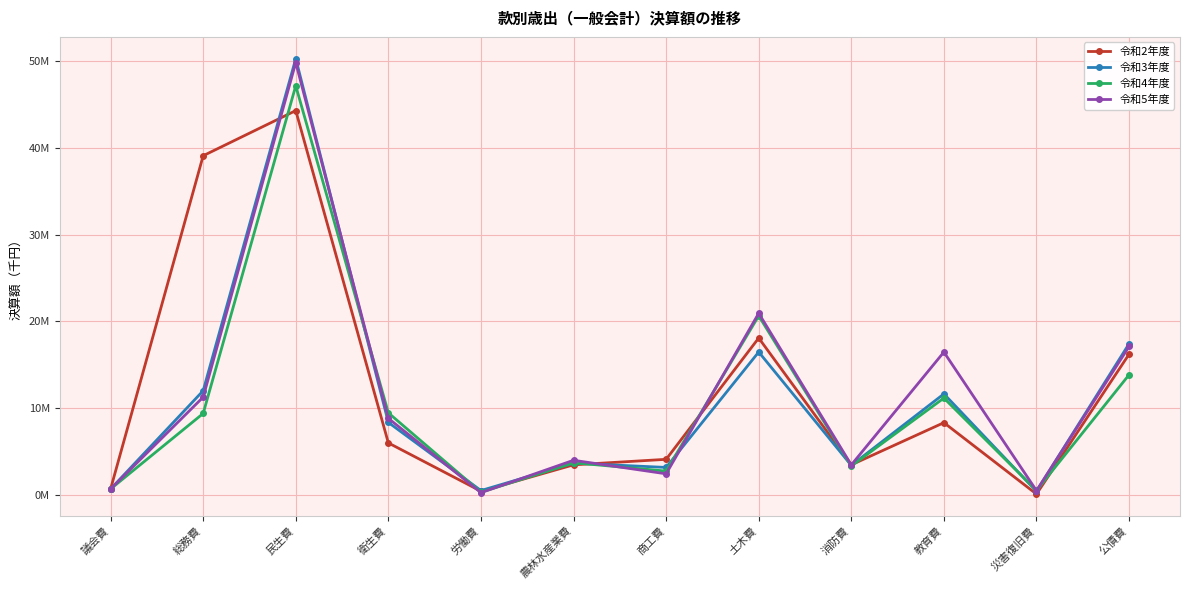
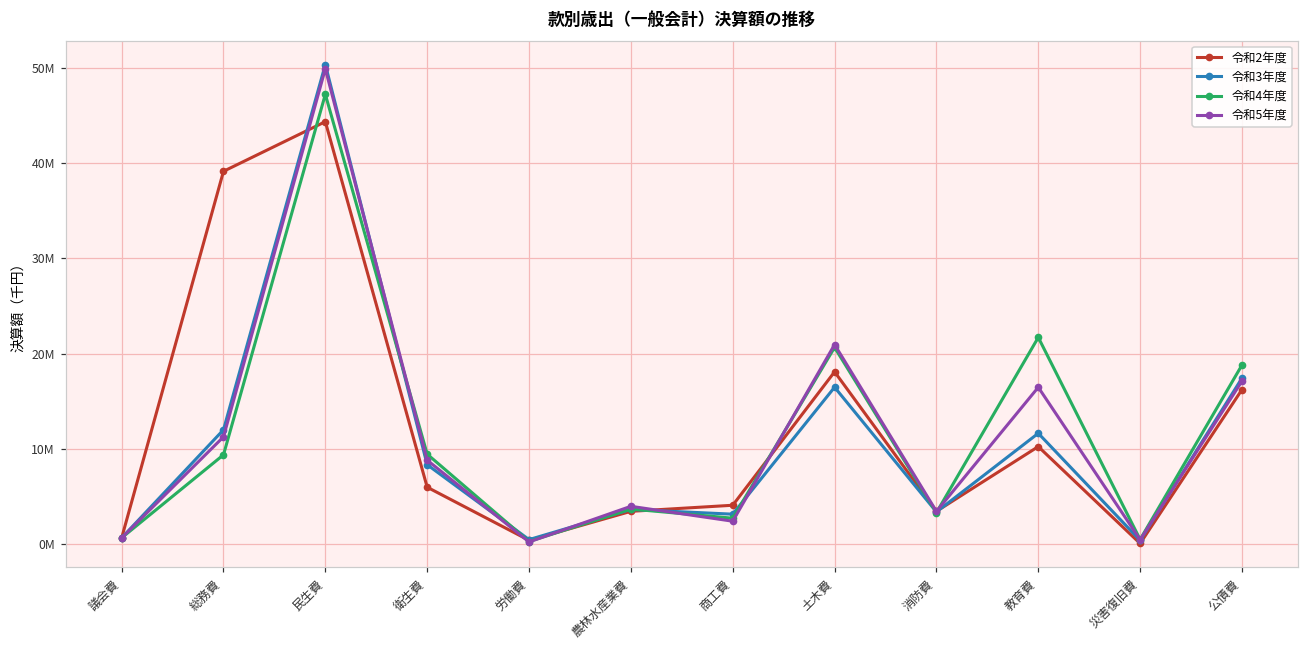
令和2年度, 教育費: 8000000 -> 10000000
令和4年度, 教育費: 11000000 -> 22000000
令和4年度, 公債費: 14000000 -> 19000000
